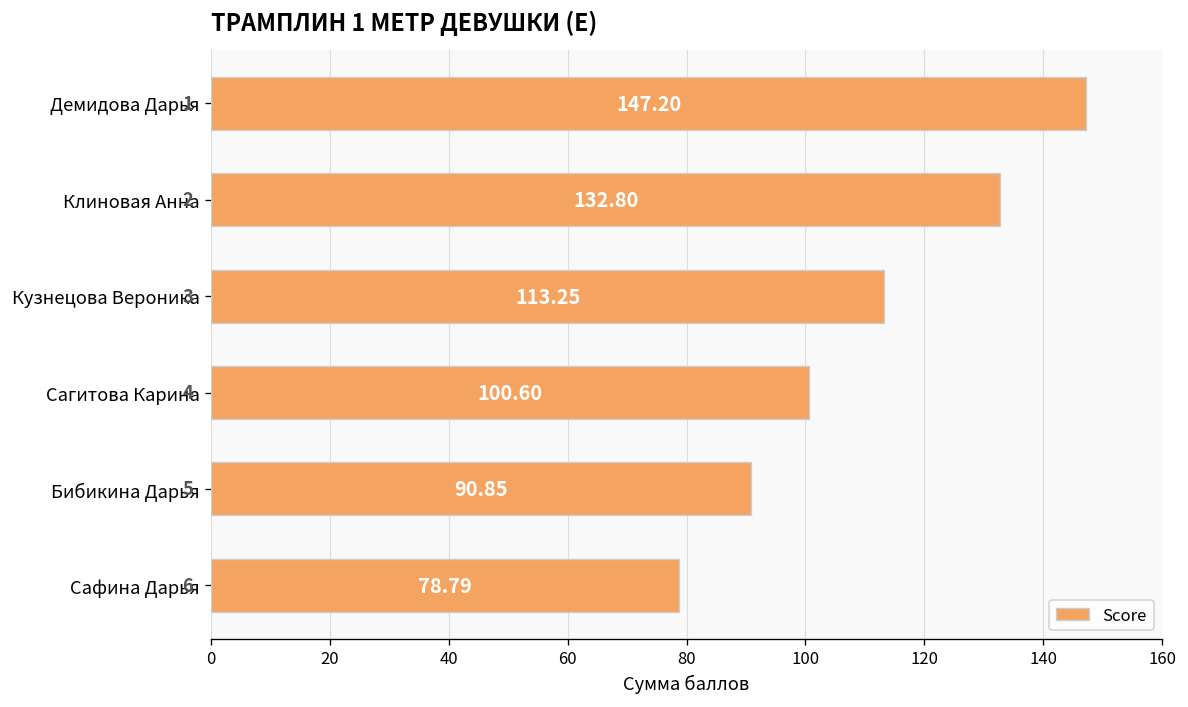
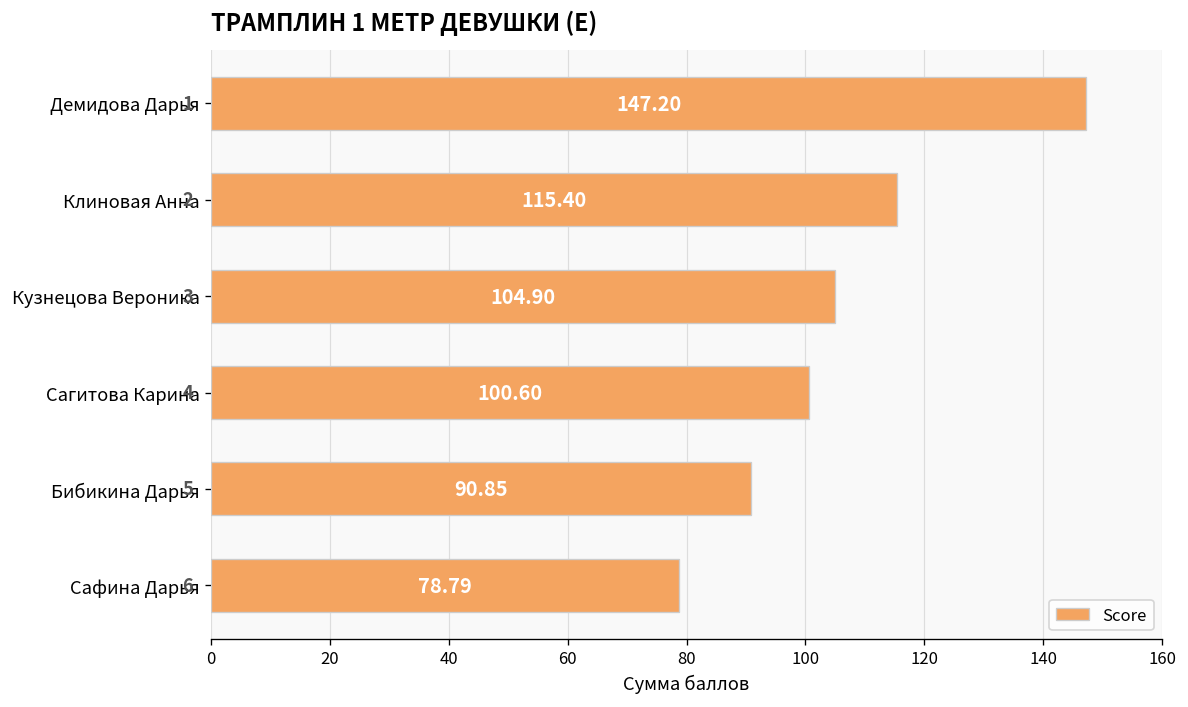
Клиновая Анна: 132.80 -> 115.40
Кузнецова Вероника: 113.25 -> 104.90
